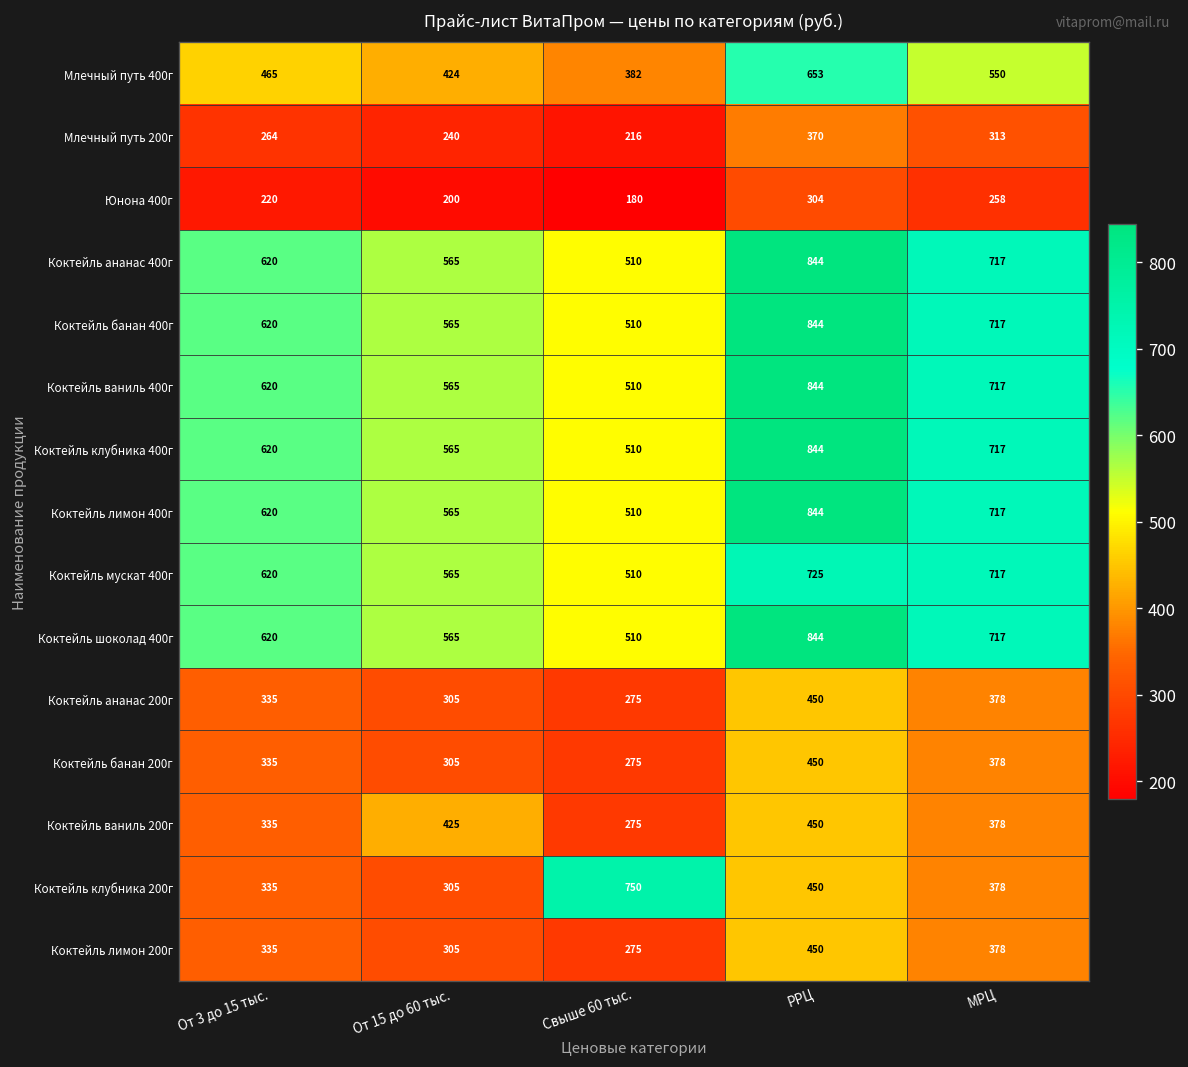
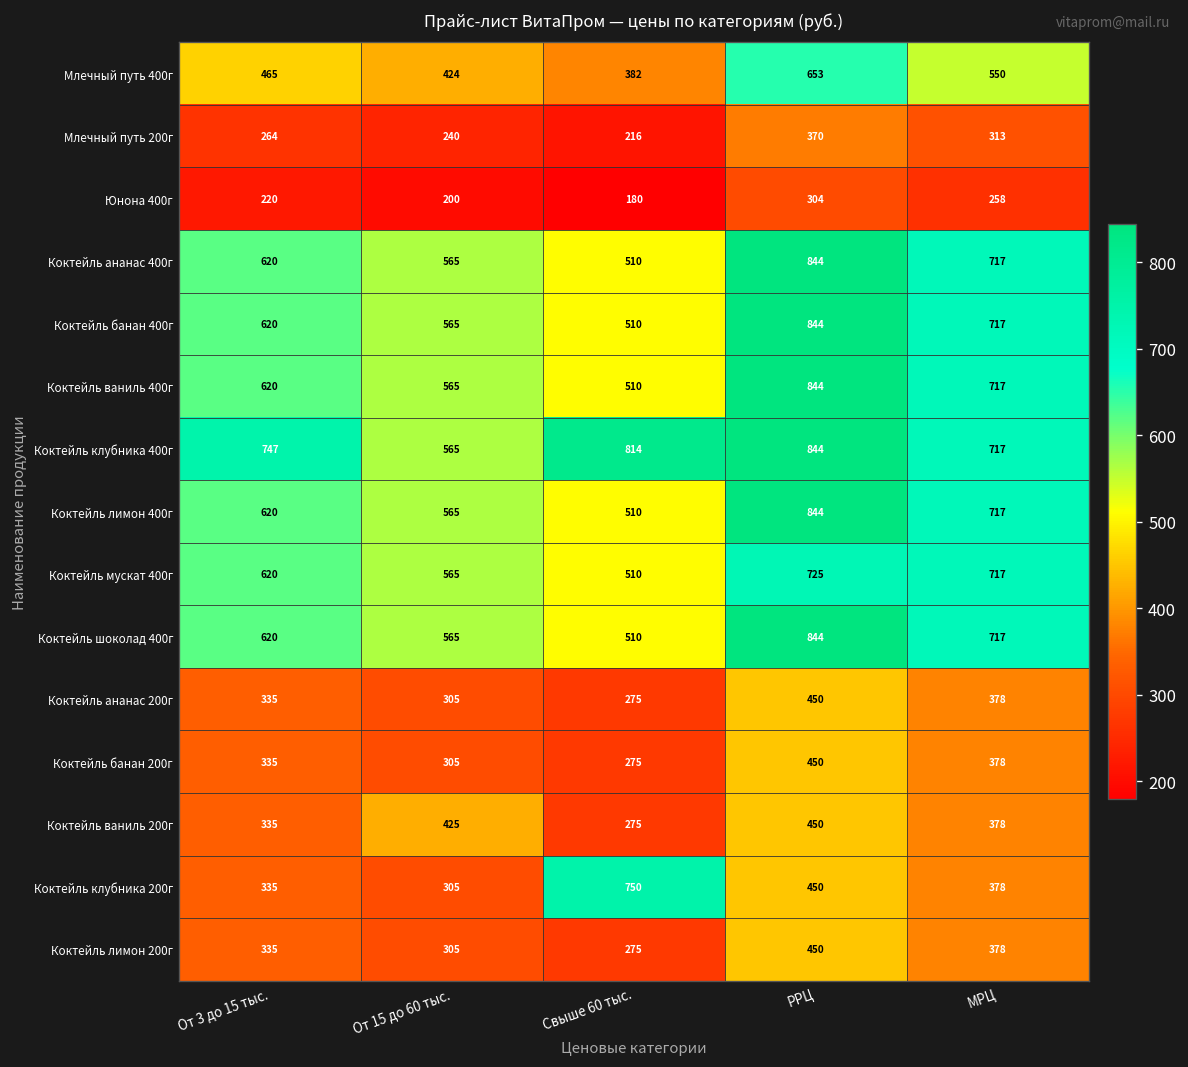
Коктейль клубника 400г, От 3 до 15 тыс.: 620 -> 747
Коктейль клубника 400г, Свыше 60 тыс.: 510 -> 814
